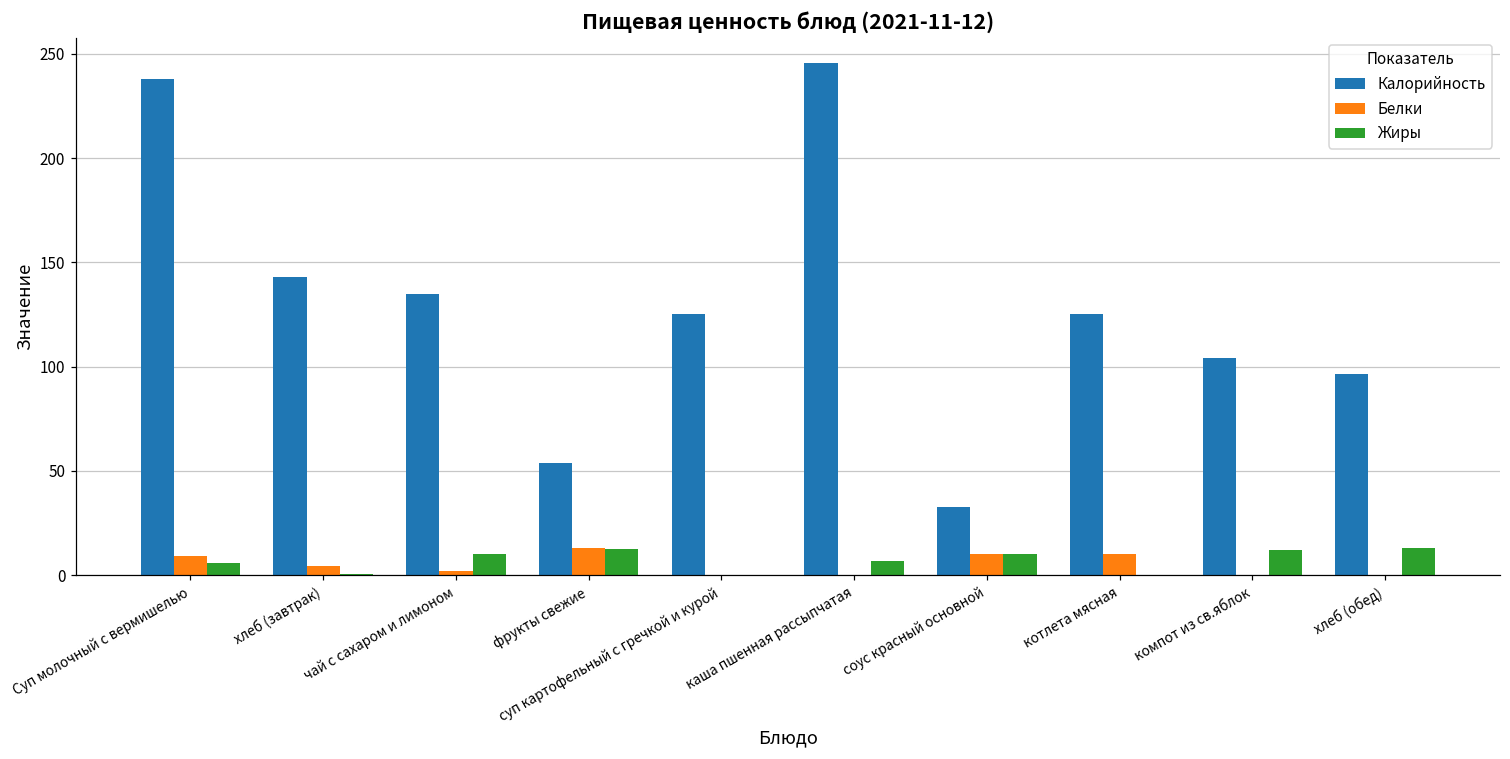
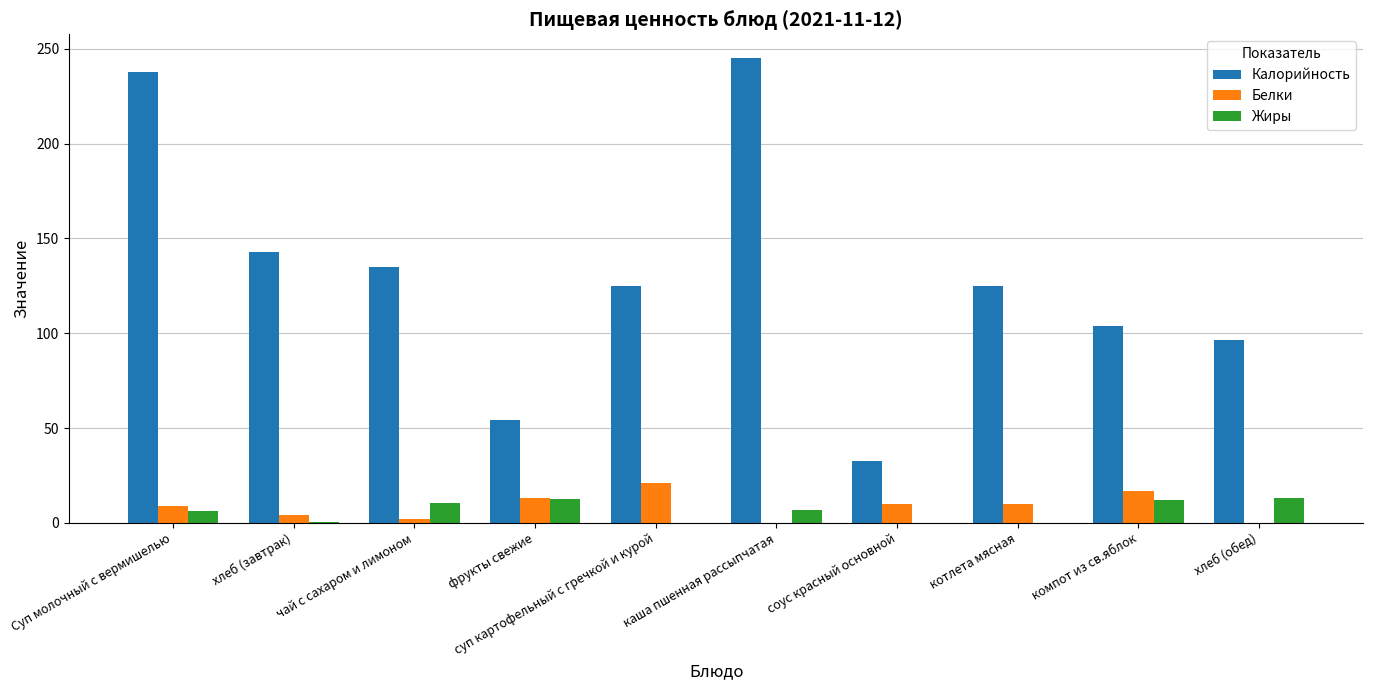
Белки, суп картофельный с гречкой и курой: 0 -> 21
Жиры, соус красный основной: 10 -> 0
Белки, компот из св.яблок: 0 -> 17
